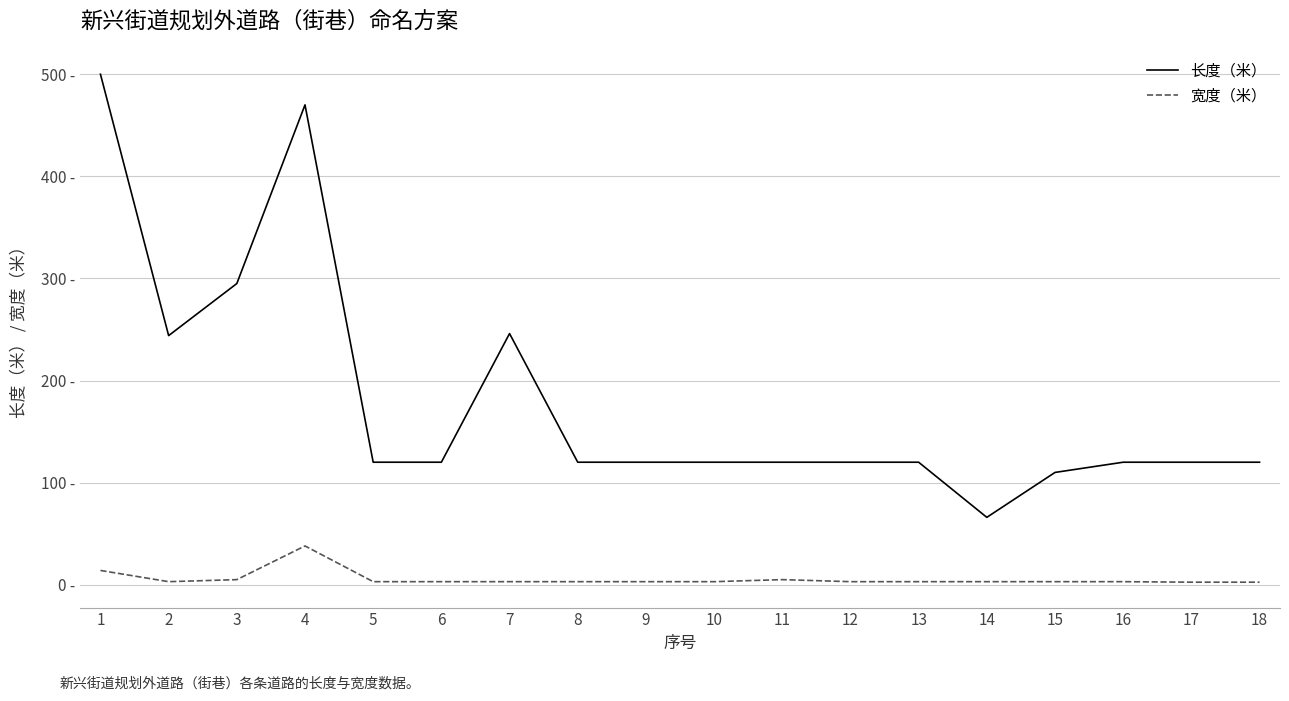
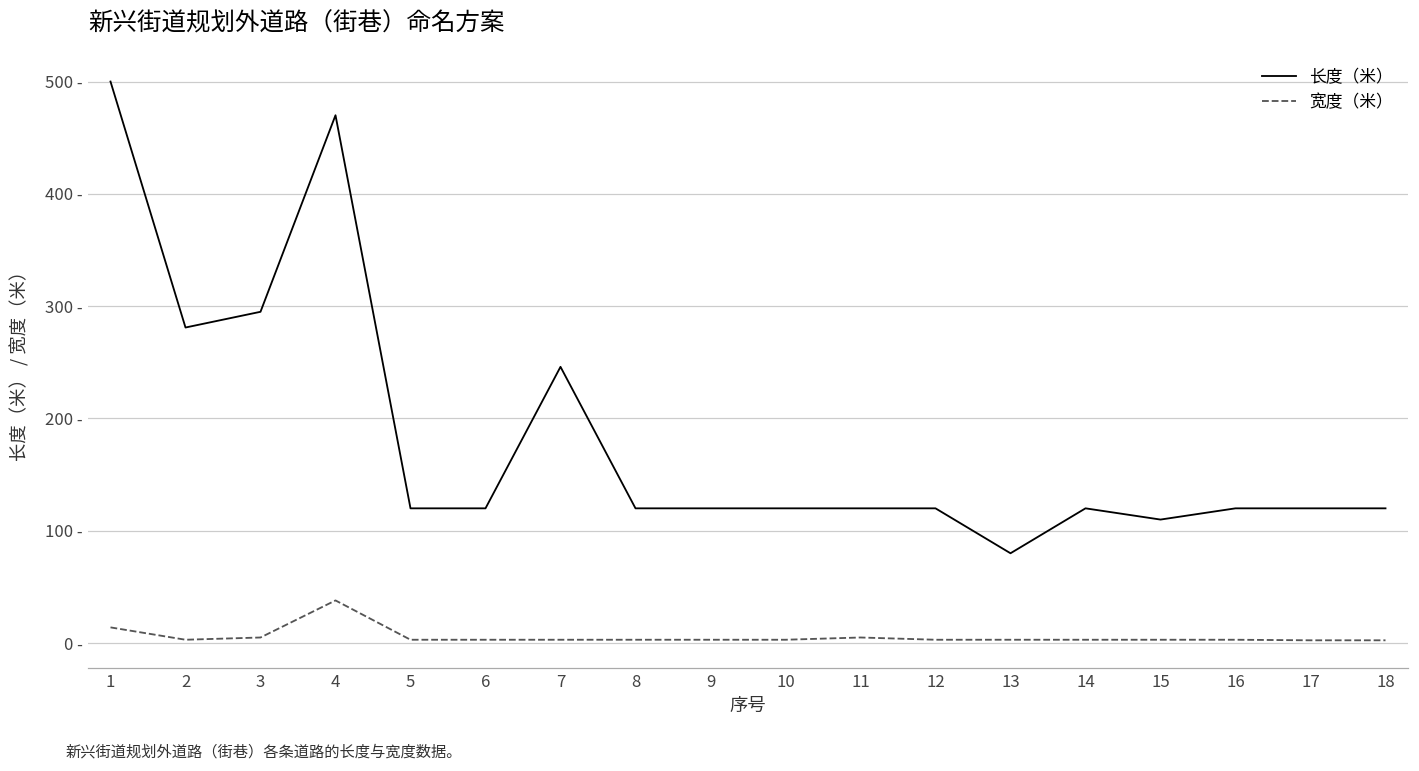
长度（米）, 2: 244 - -> 281 -
长度（米）, 13: 120 - -> 80 -
长度（米）, 14: 66 - -> 120 -
